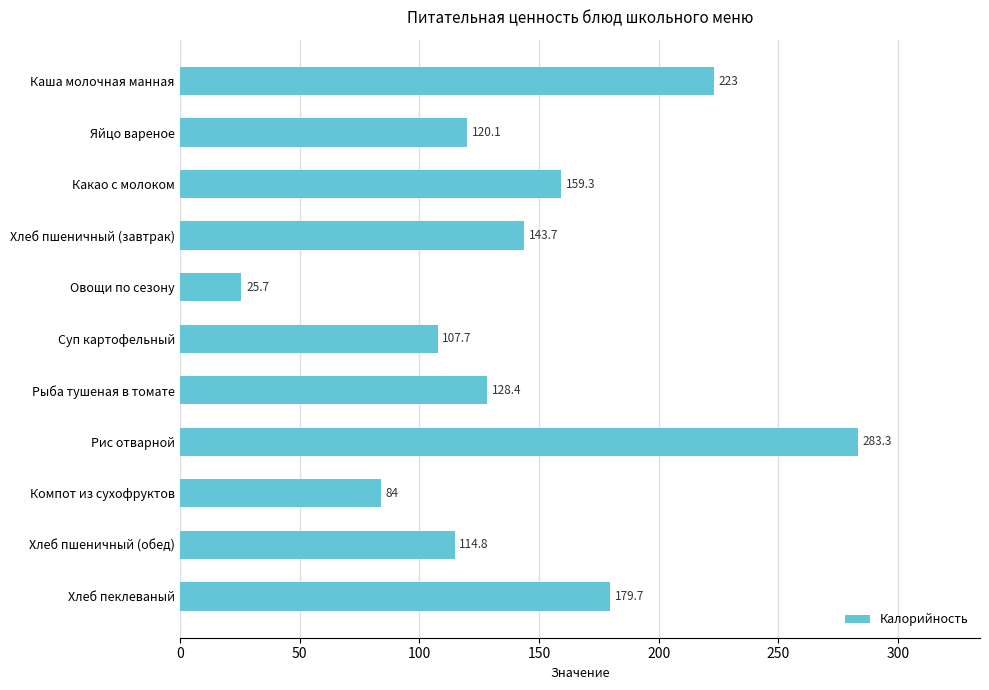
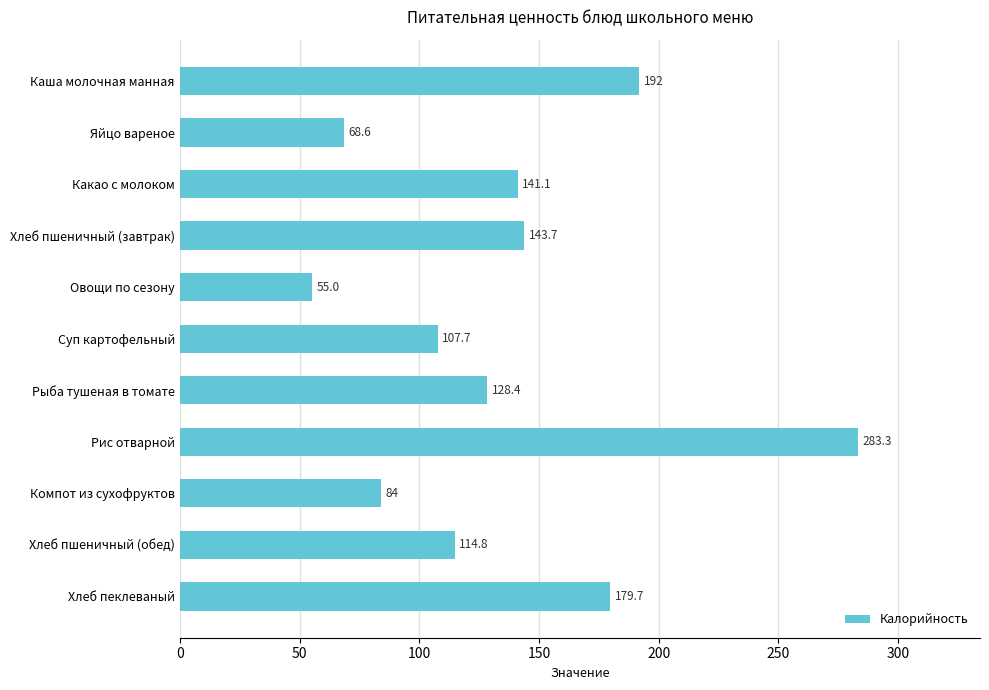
Каша молочная манная: 223 -> 192
Яйцо вареное: 120.1 -> 68.6
Какао с молоком: 159.3 -> 141.1
Овощи по сезону: 25.7 -> 55.0
